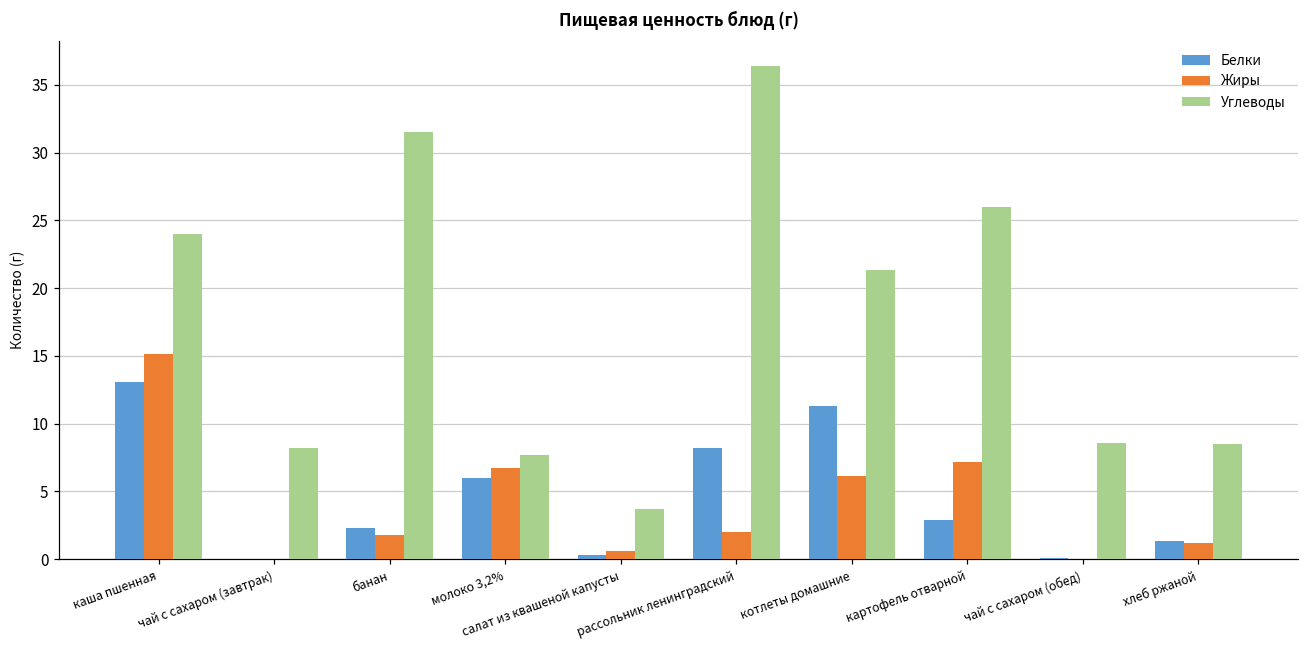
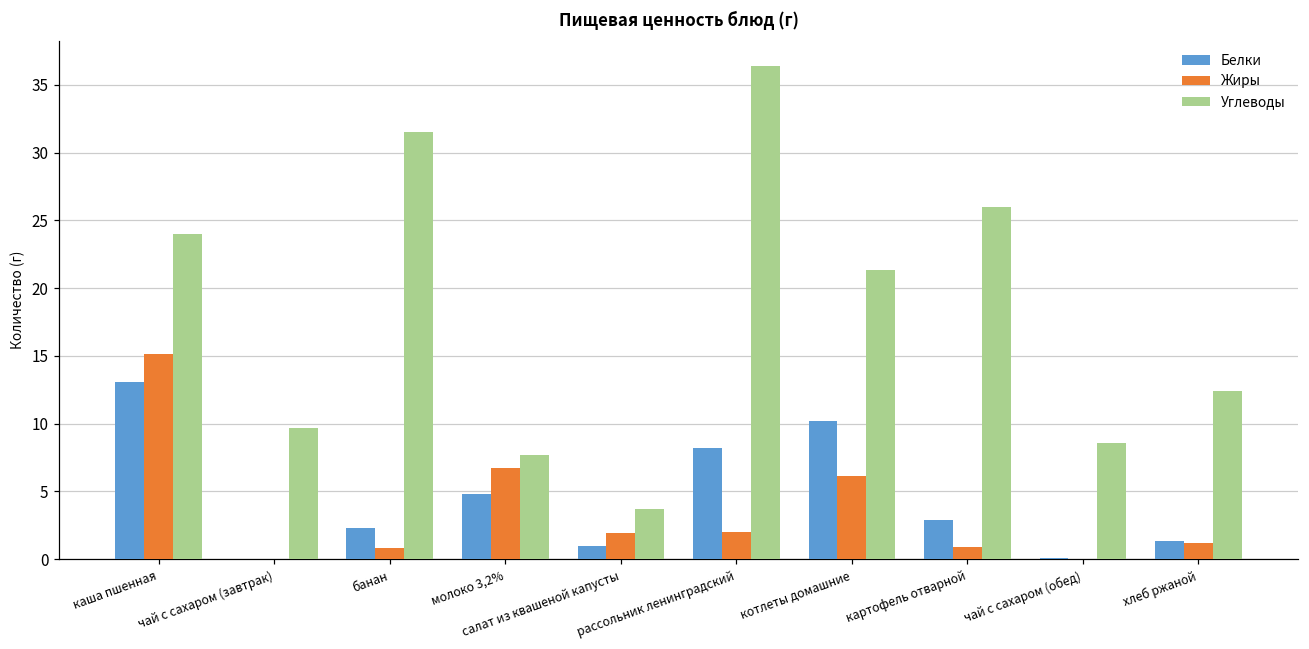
Углеводы, чай с сахаром (завтрак): 8.2 -> 9.7
Жиры, банан: 1.8 -> 0.8
Белки, молоко 3,2%: 6.0 -> 4.8
Белки, салат из квашеной капусты: 0.3 -> 1.0
Жиры, салат из квашеной капусты: 0.6 -> 1.9
Белки, котлеты домашние: 11.3 -> 10.2
Жиры, картофель отварной: 7.2 -> 0.9
Углеводы, хлеб ржаной: 8.5 -> 12.4
